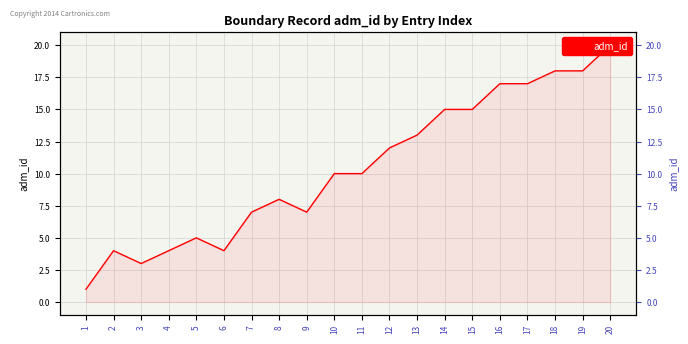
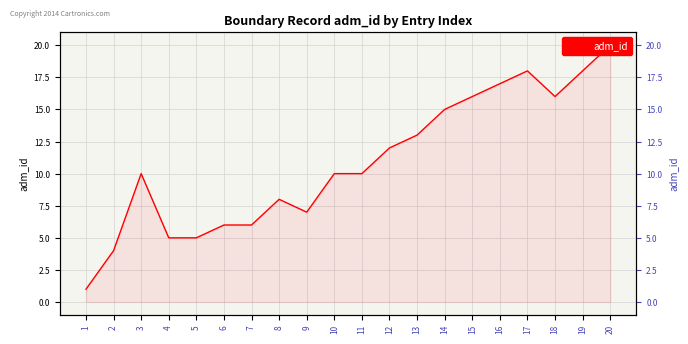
3: 3 -> 10
4: 4 -> 5
6: 4 -> 6
7: 7 -> 6
15: 15 -> 16
17: 17 -> 18
18: 18 -> 16
